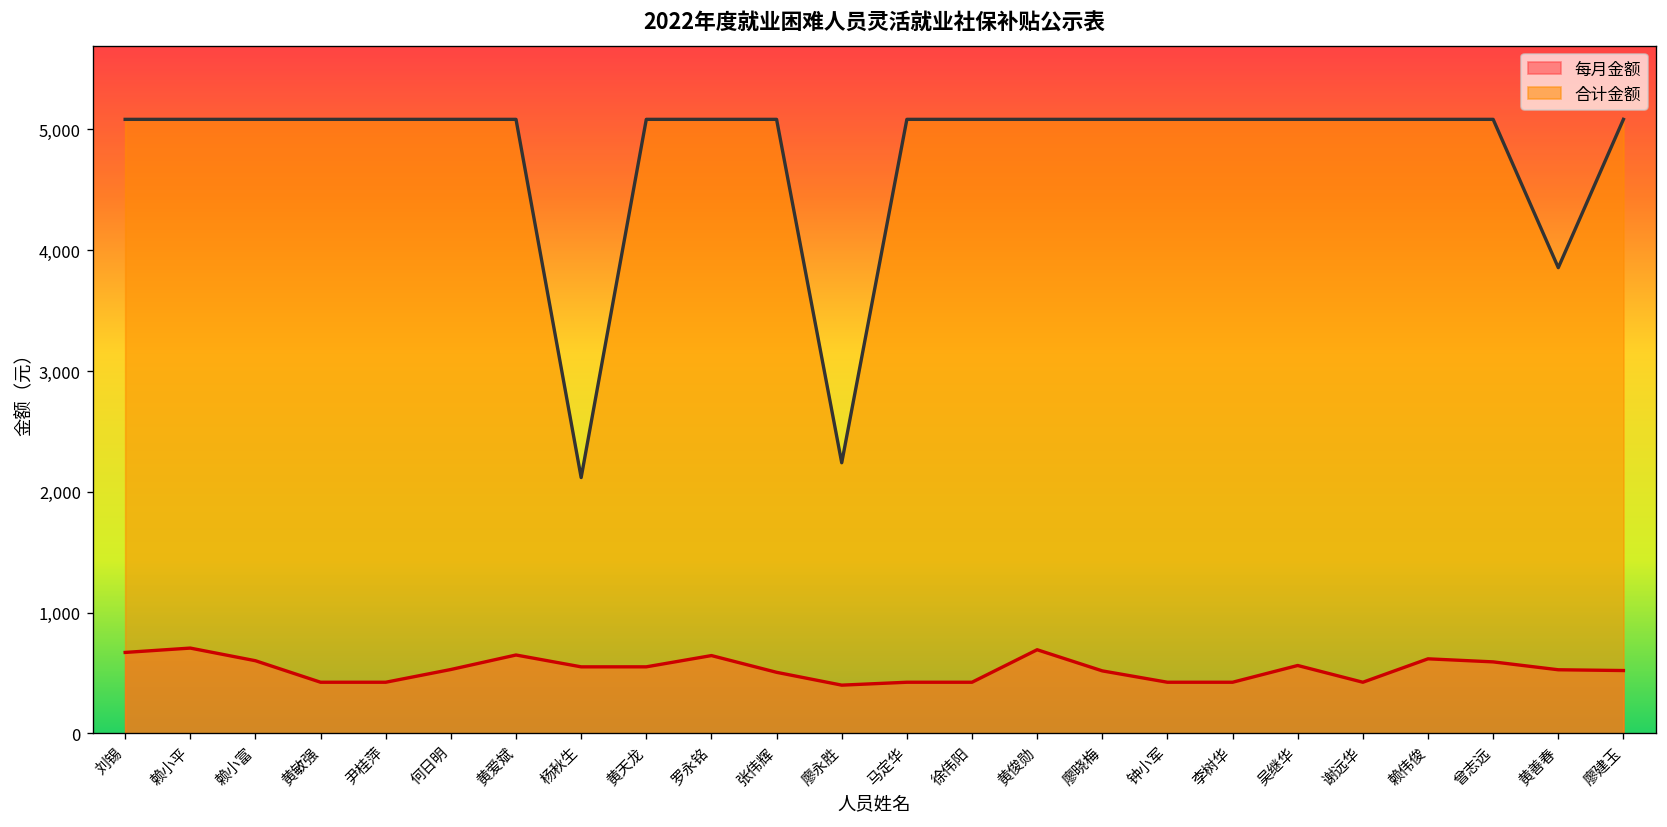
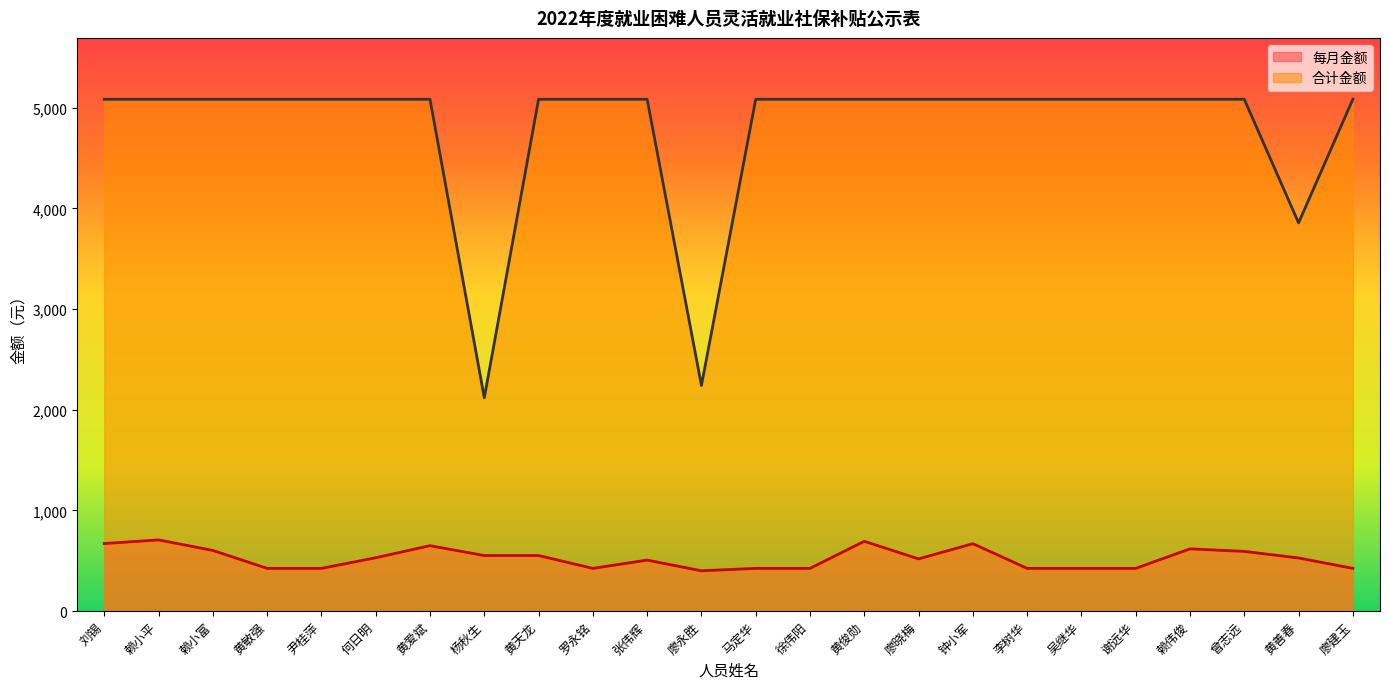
每月金额, 罗永铭: 640 -> 420
每月金额, 钟小军: 420 -> 670
每月金额, 吴继华: 560 -> 420
每月金额, 廖建玉: 520 -> 420
